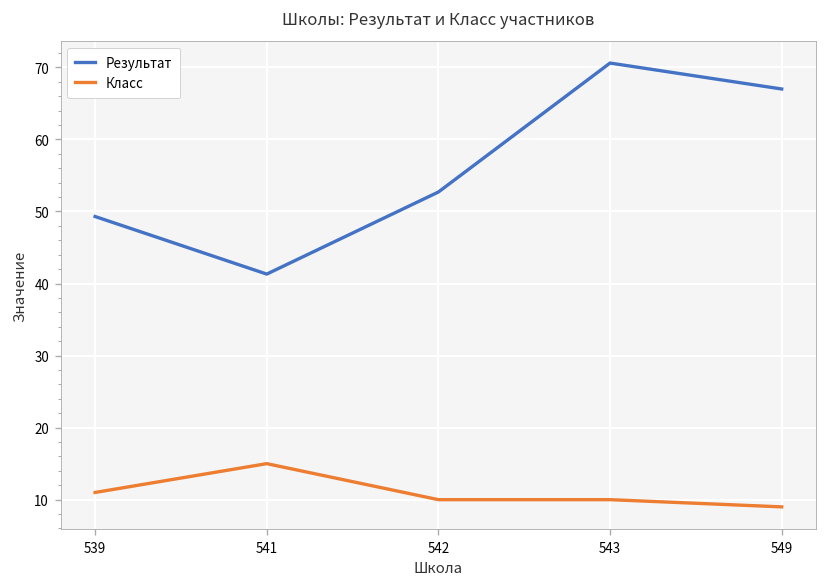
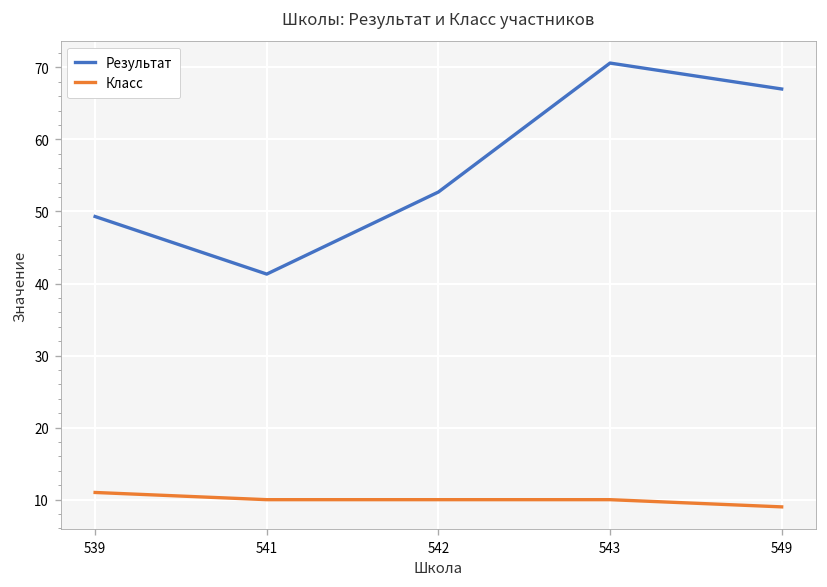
Класс, 541: 15 -> 10
